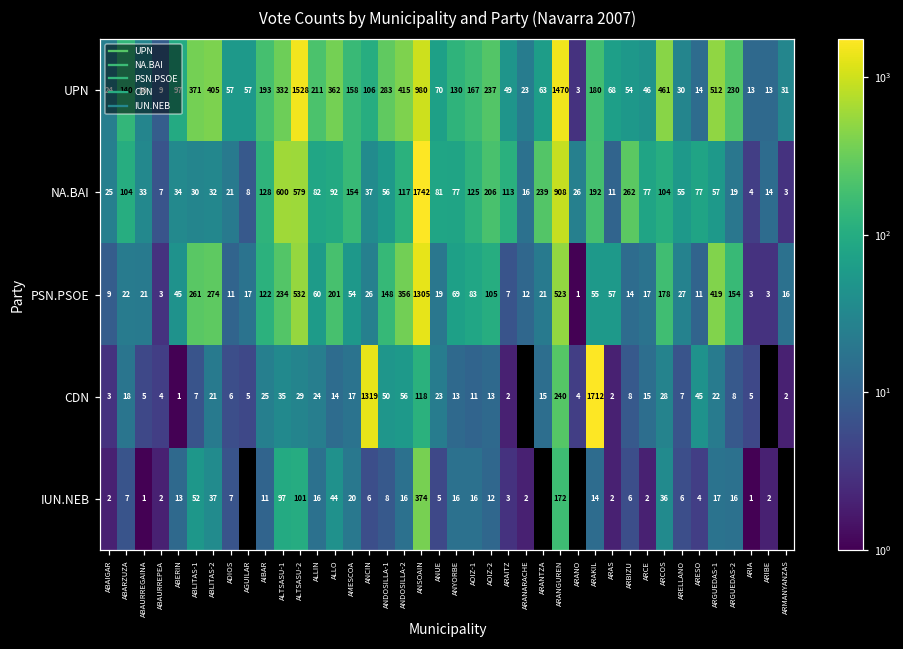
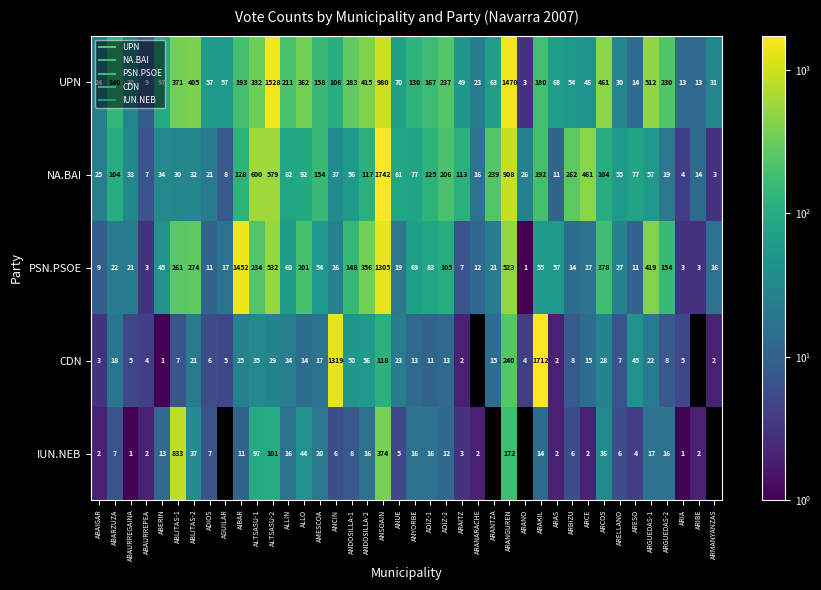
NA.BAI, ARCE: 77 -> 461
PSN.PSOE, AIBAR: 122 -> 1452
IUN.NEB, ABLITAS-1: 52 -> 833
